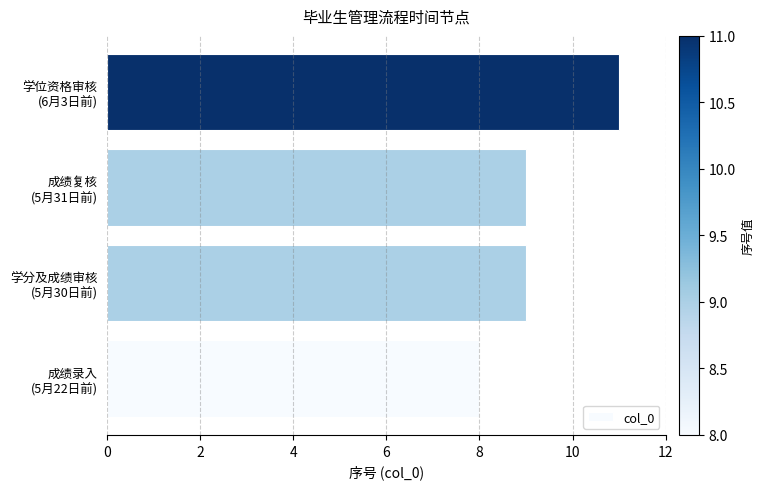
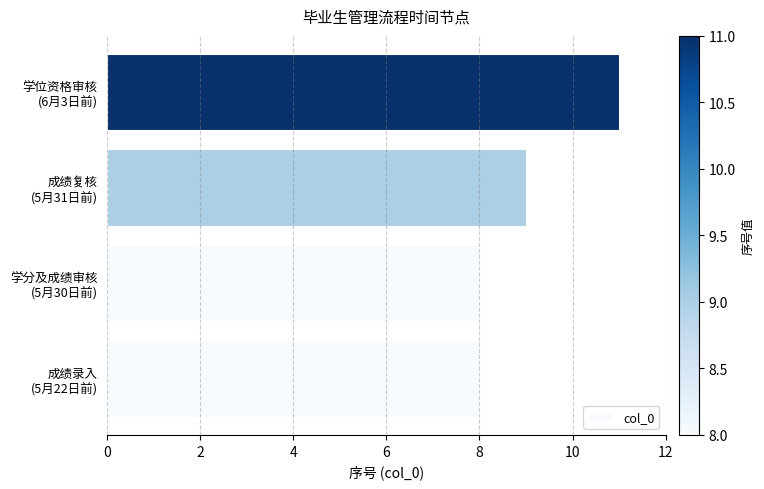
学分及成绩审核 (5月30日前): 9 -> 8
